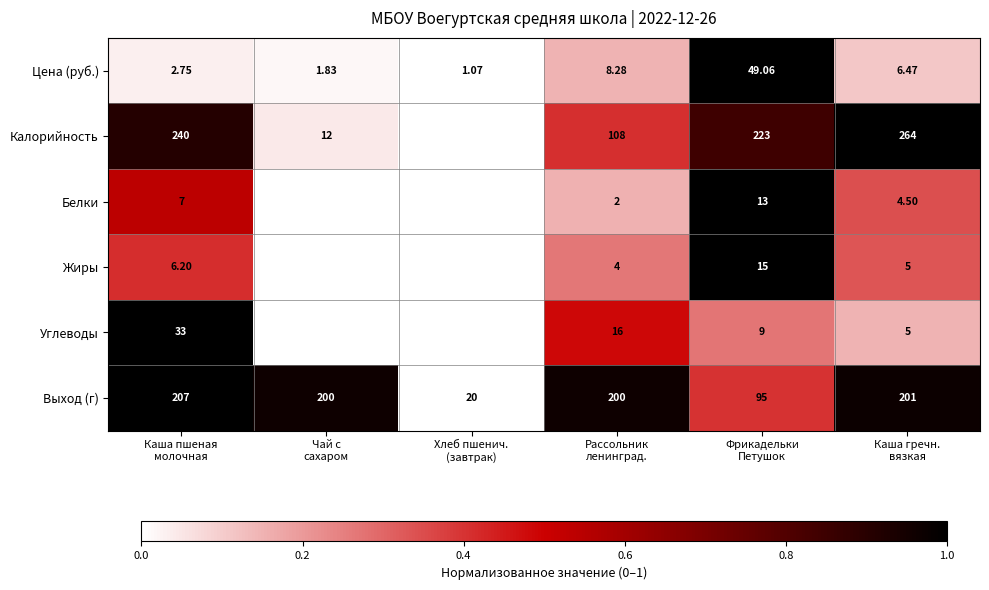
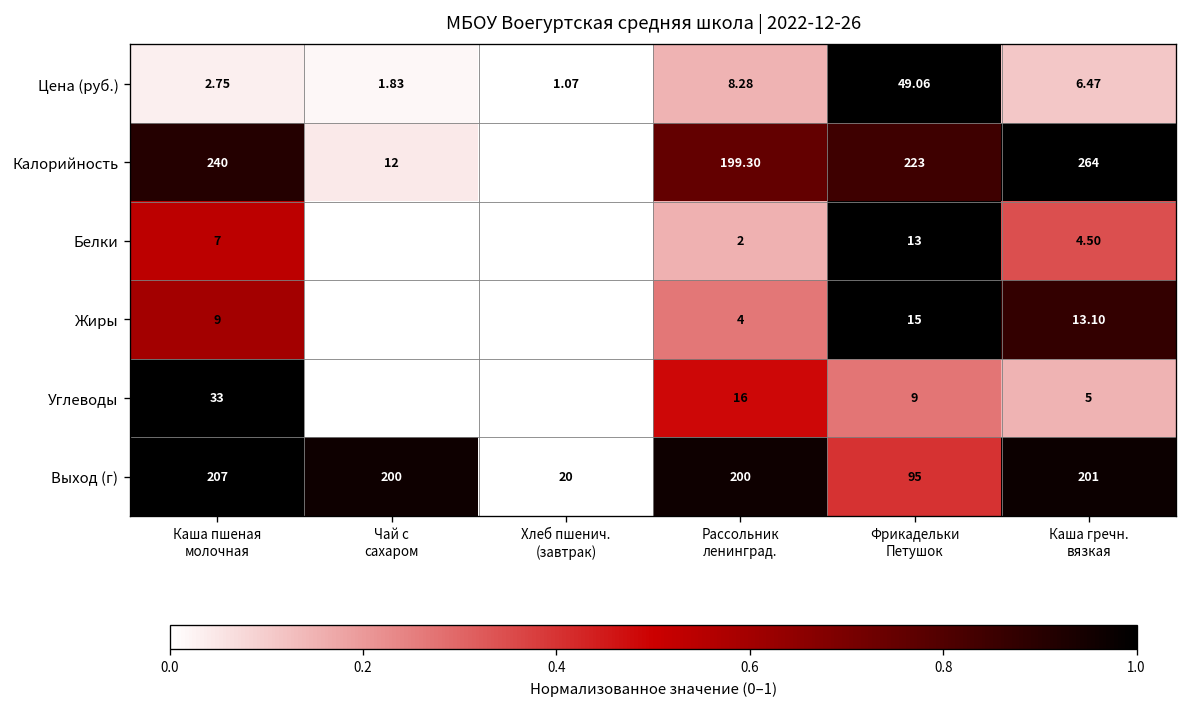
Калорийность, Рассольник ленинград.: 108 -> 199.30
Жиры, Каша пшеная молочная: 6.20 -> 9
Жиры, Каша гречн. вязкая: 5 -> 13.10
